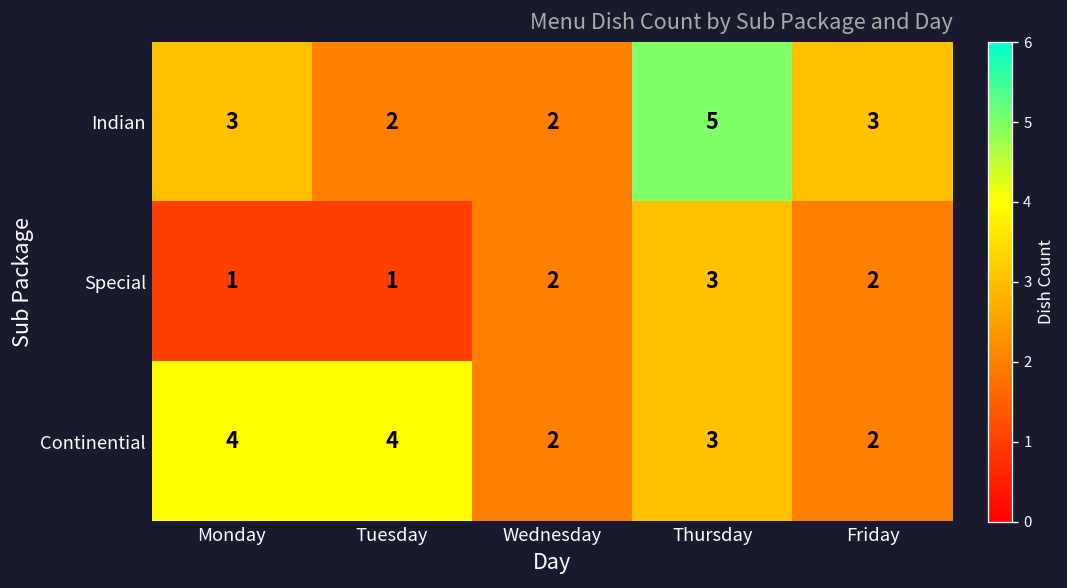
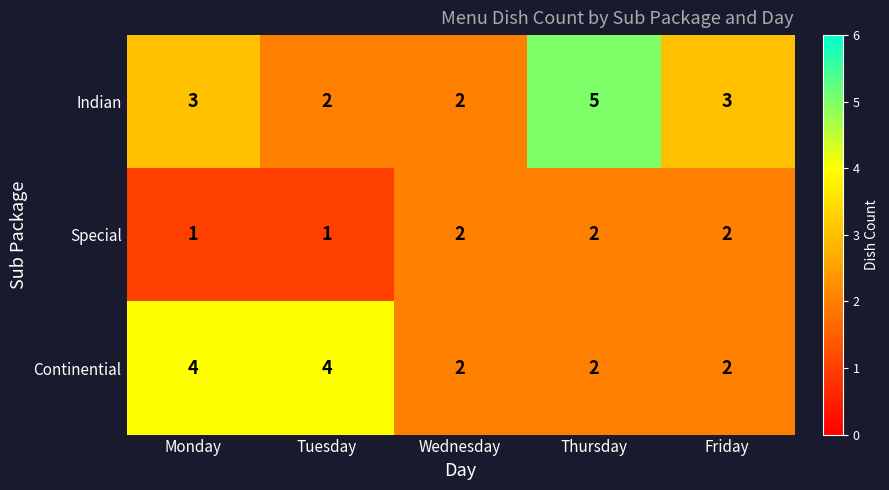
Special, Thursday: 3 -> 2
Continential, Thursday: 3 -> 2
